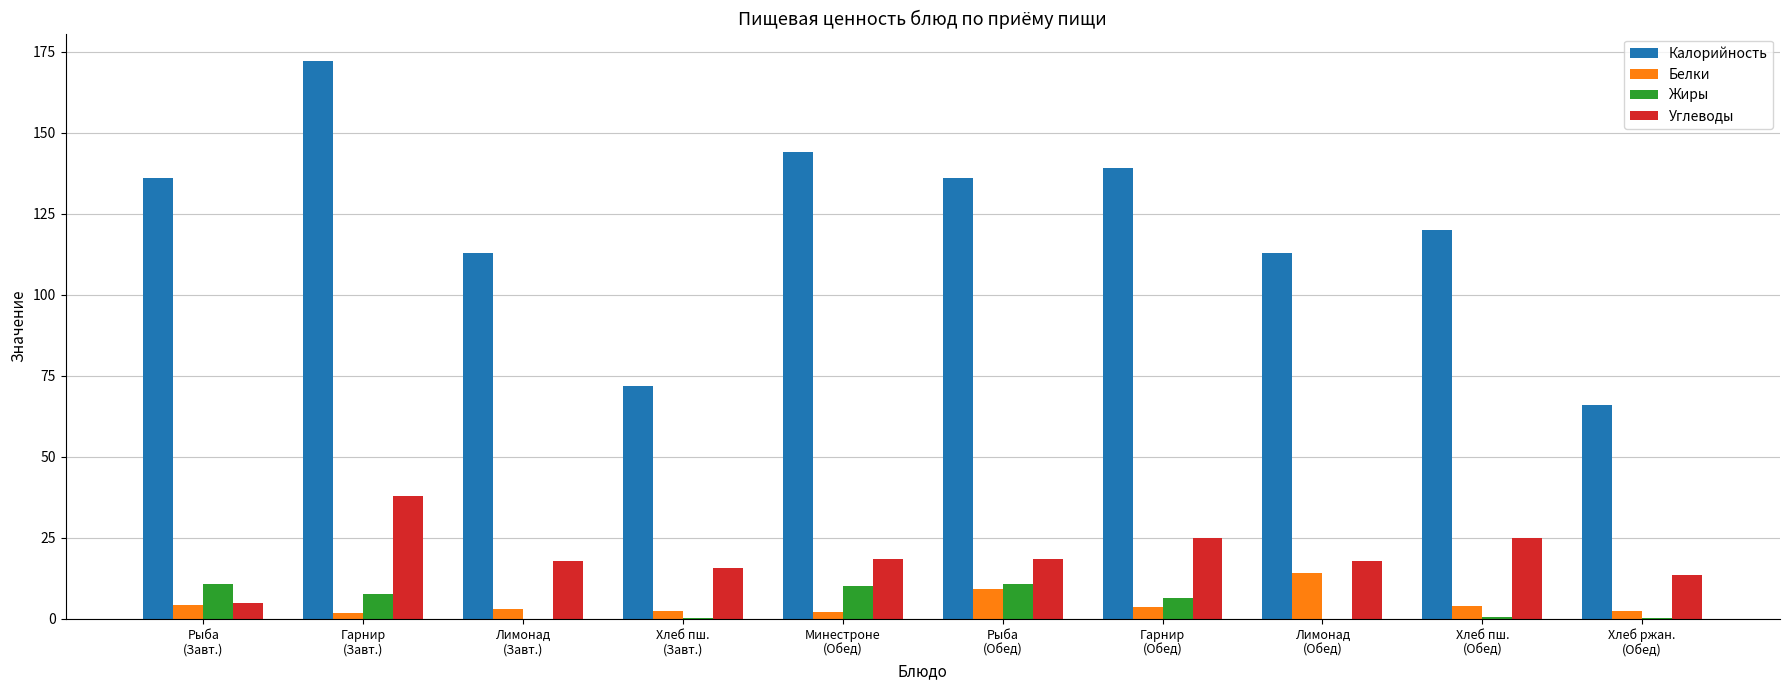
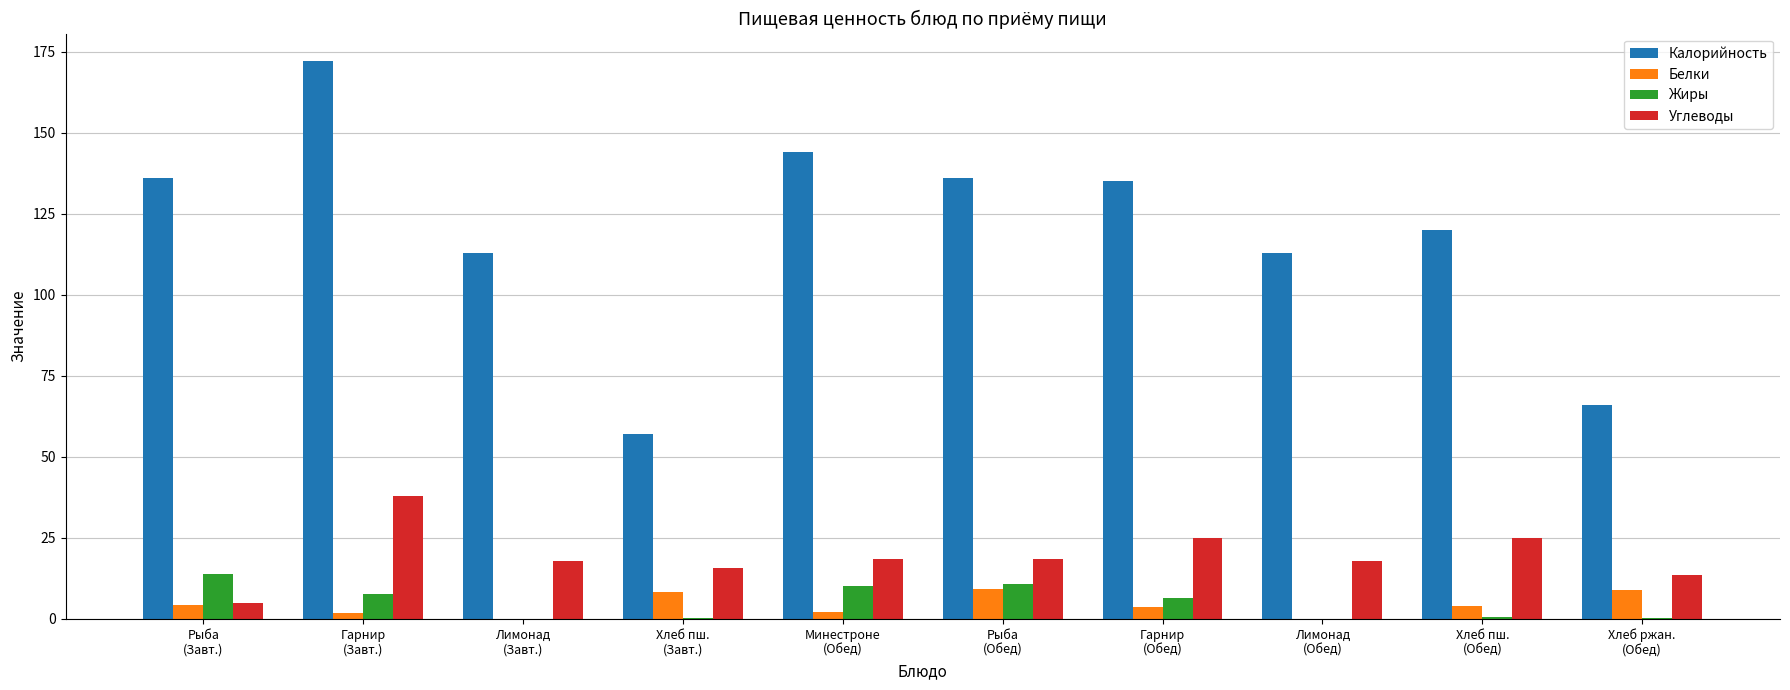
Жиры, Рыба (Завт.): 11 -> 14
Белки, Лимонад (Завт.): 3 -> 0
Калорийность, Хлеб пш. (Завт.): 72 -> 57
Белки, Хлеб пш. (Завт.): 2 -> 8
Калорийность, Гарнир (Обед): 139 -> 135
Белки, Лимонад (Обед): 14 -> 0
Белки, Хлеб ржан. (Обед): 2 -> 9
